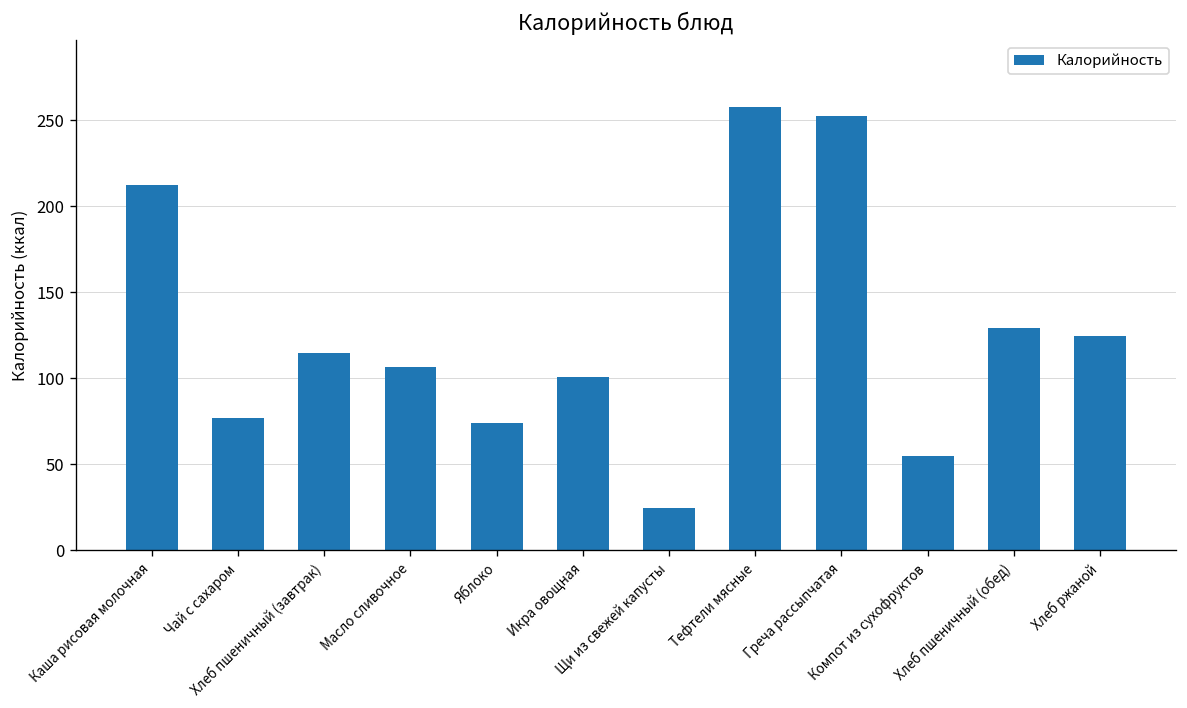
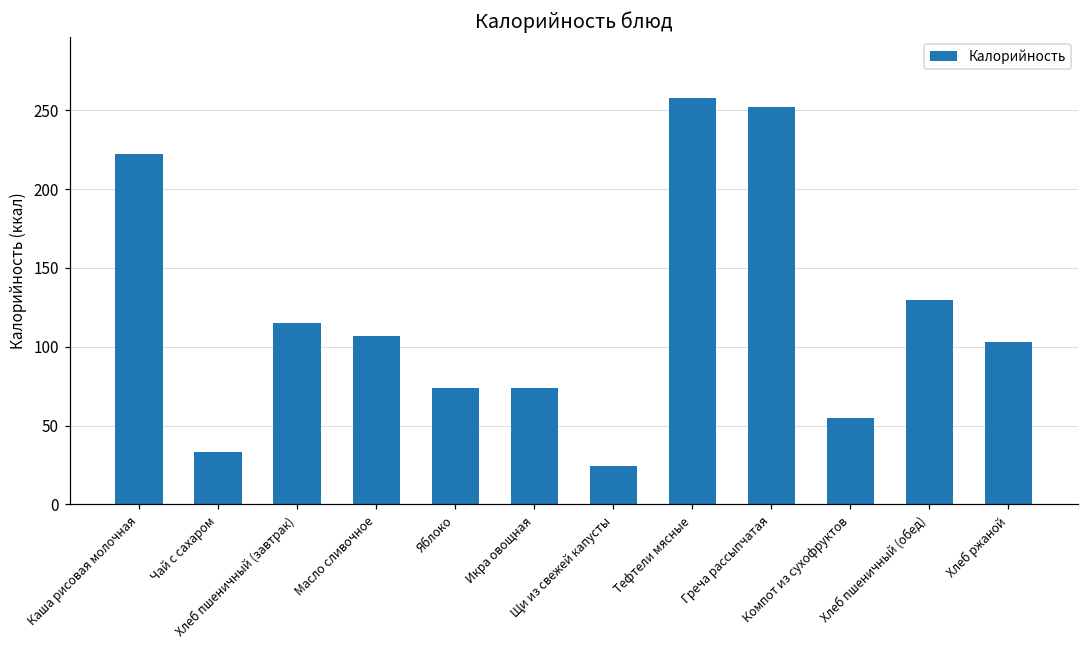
Каша рисовая молочная: 213 -> 223
Чай с сахаром: 77 -> 33
Икра овощная: 101 -> 74
Хлеб ржаной: 125 -> 103
